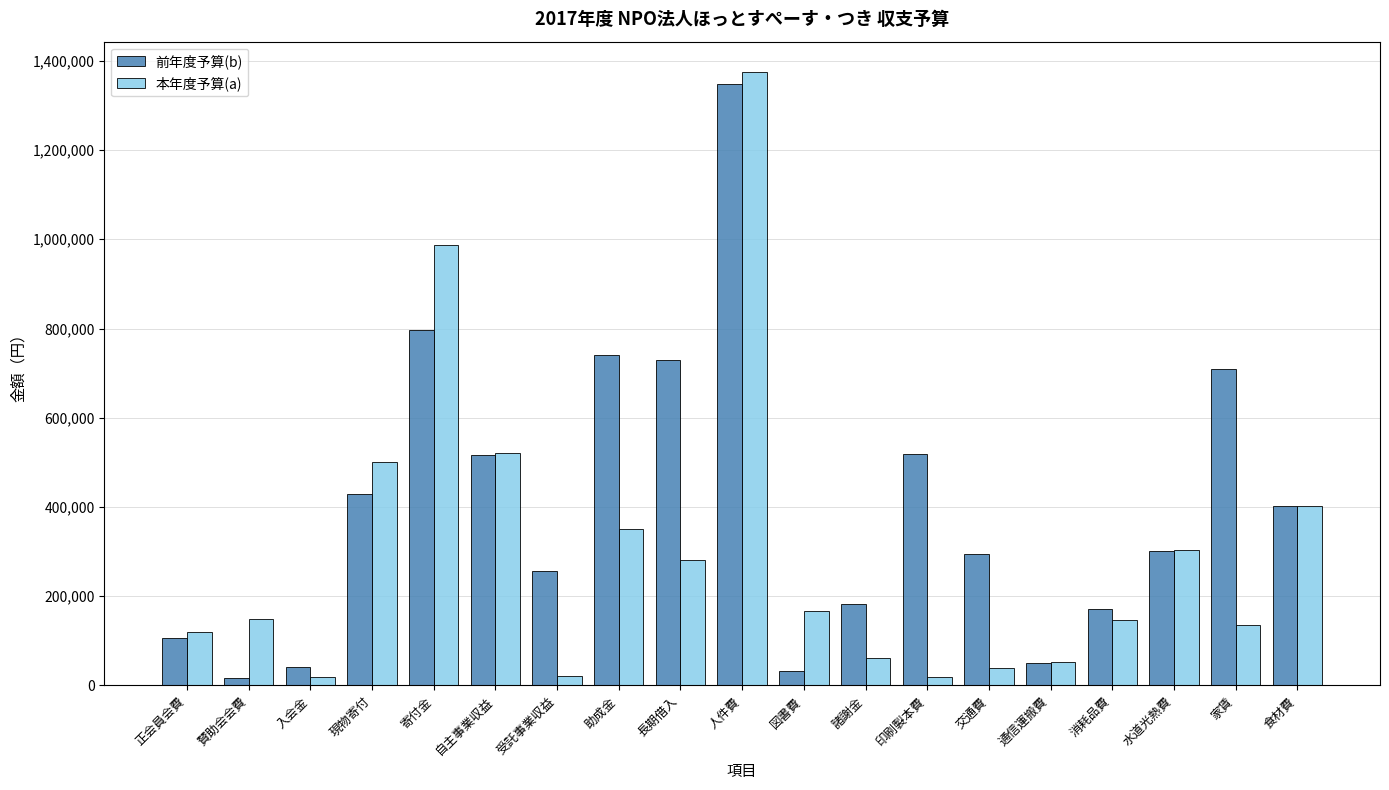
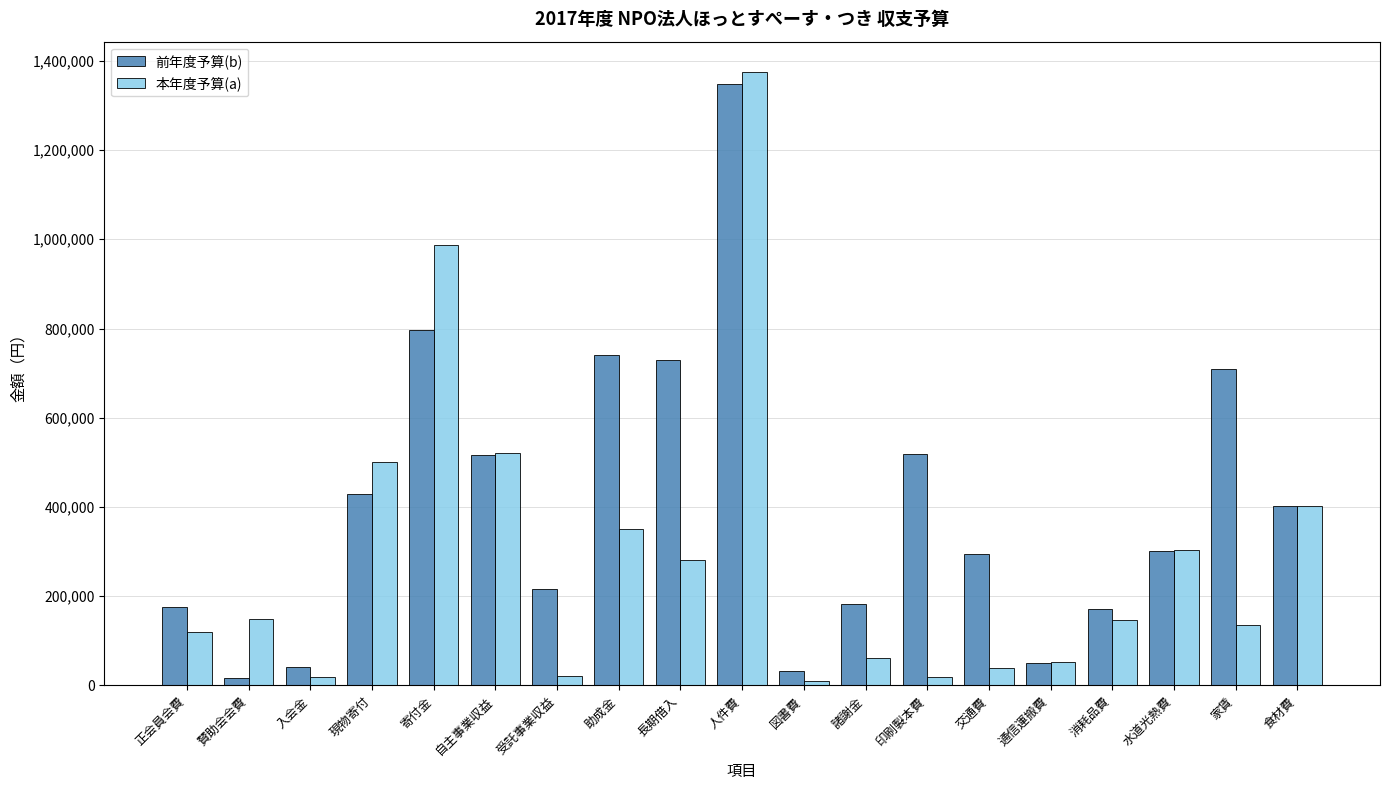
前年度予算(b), 正会員会費: 110,000 -> 180,000
前年度予算(b), 受託事業収益: 260,000 -> 220,000
本年度予算(a), 図書費: 170,000 -> 10,000
